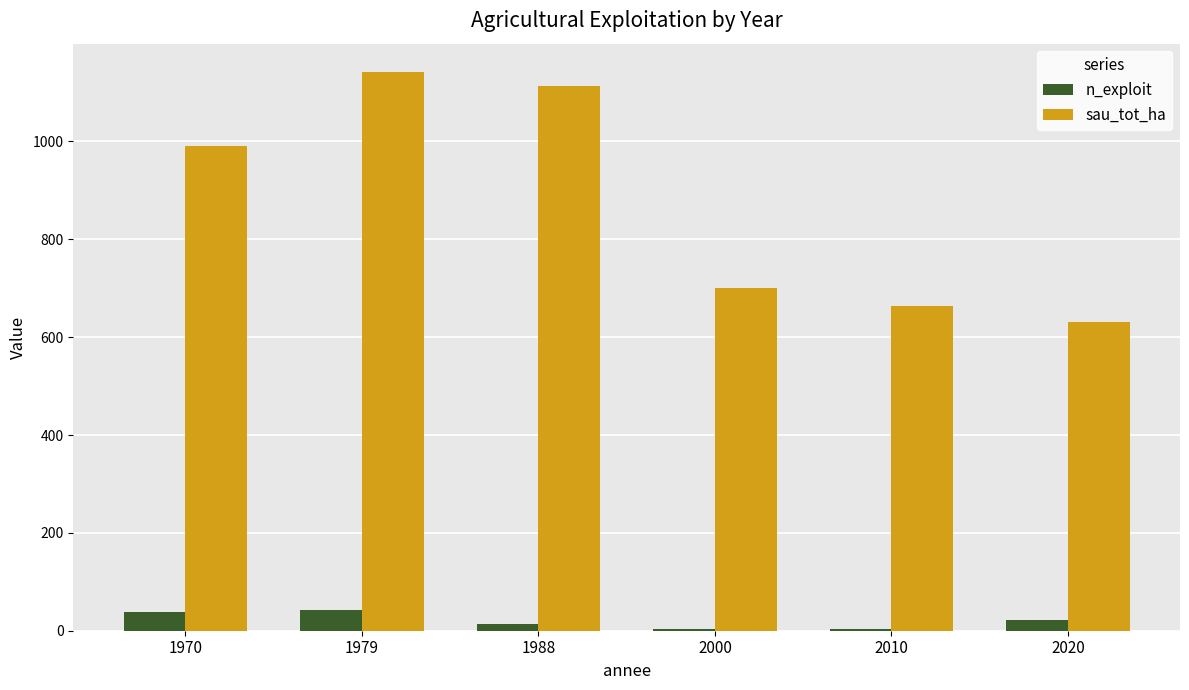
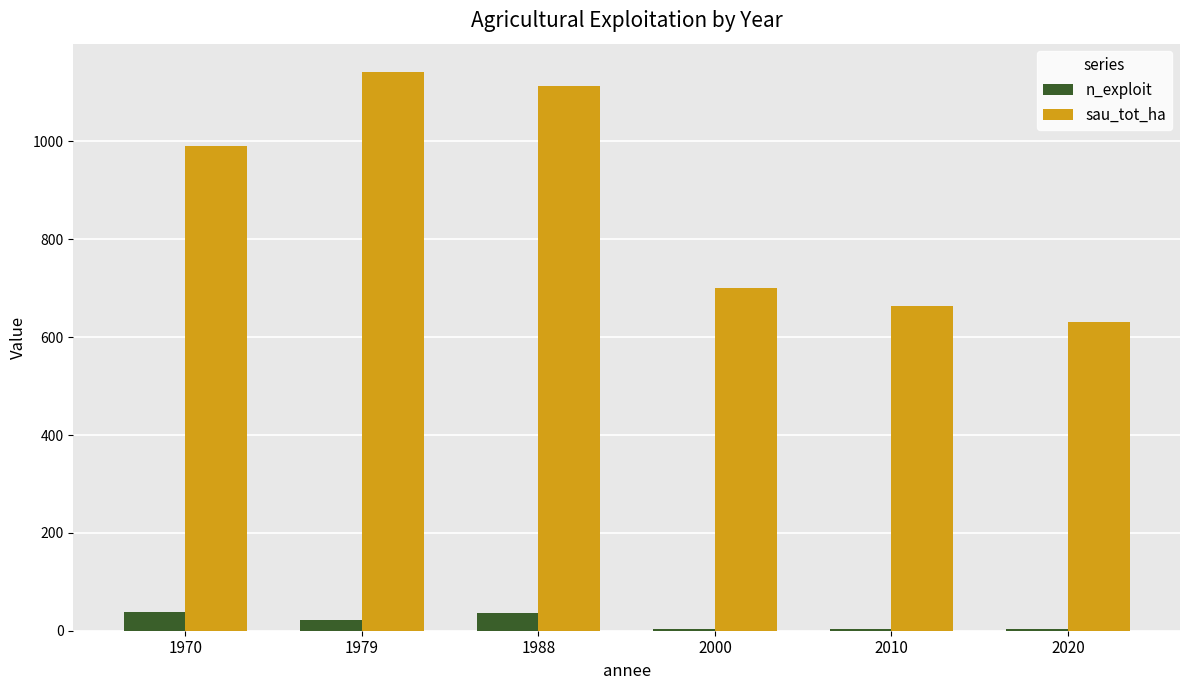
n_exploit, 1979: 40 -> 20
n_exploit, 1988: 10 -> 40
n_exploit, 2020: 20 -> 0
